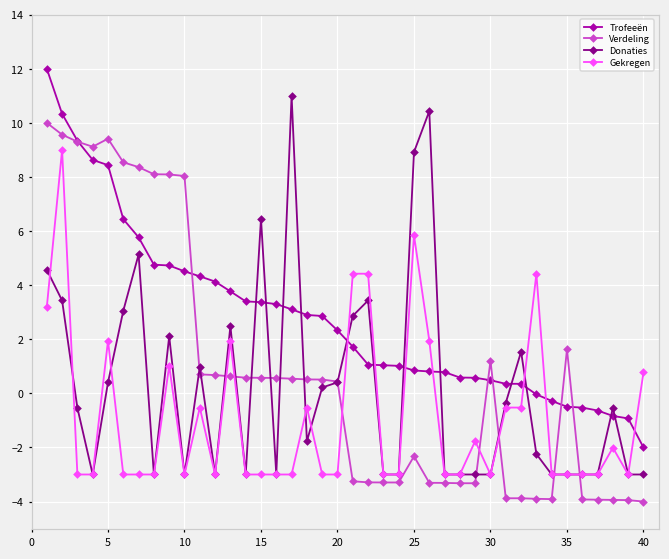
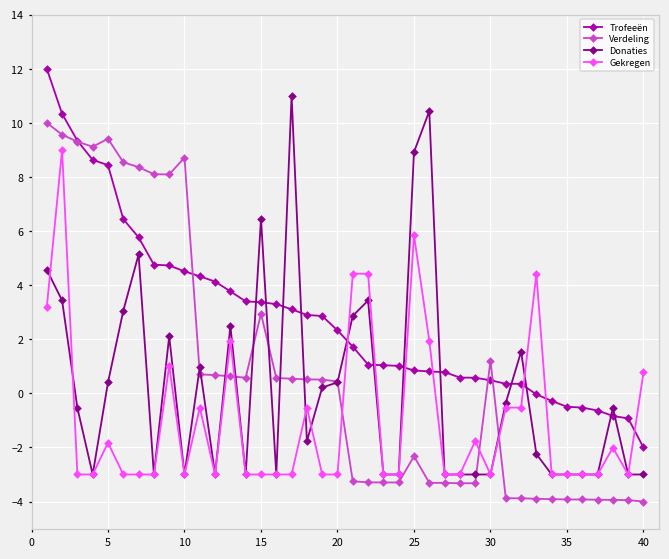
Gekregen, 5: 1.9 -> -1.8
Verdeling, 10: 8.0 -> 8.7
Verdeling, 15: 0.6 -> 2.9
Verdeling, 35: 1.6 -> -3.9
